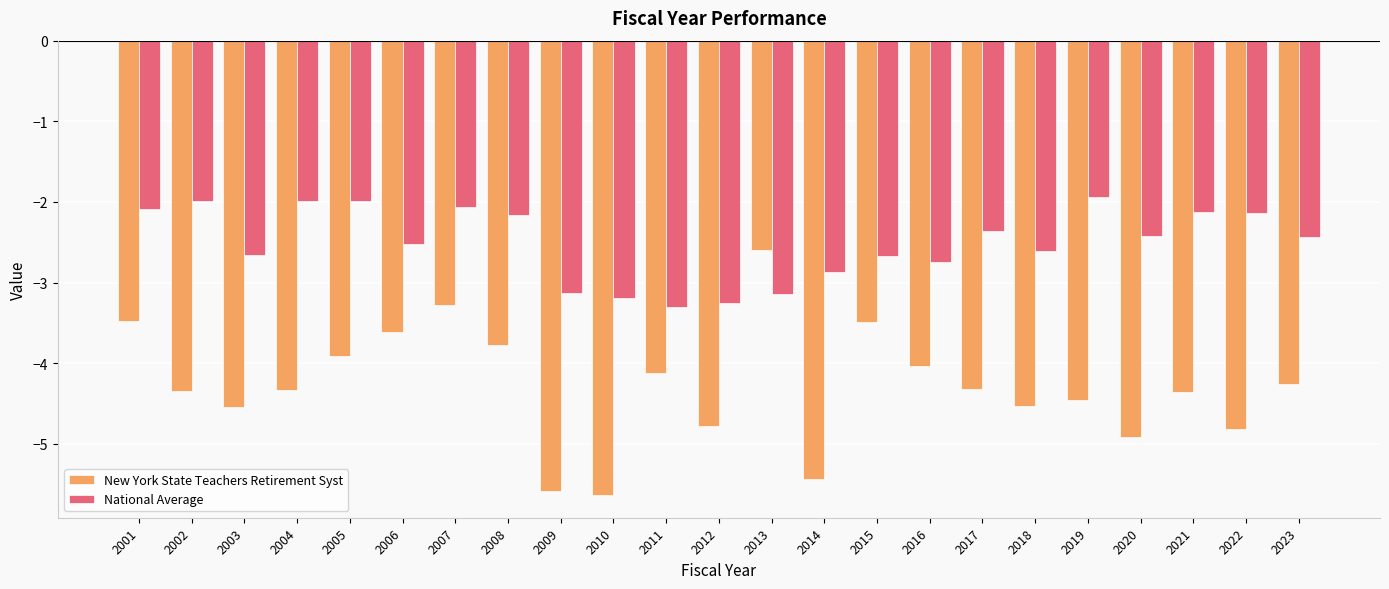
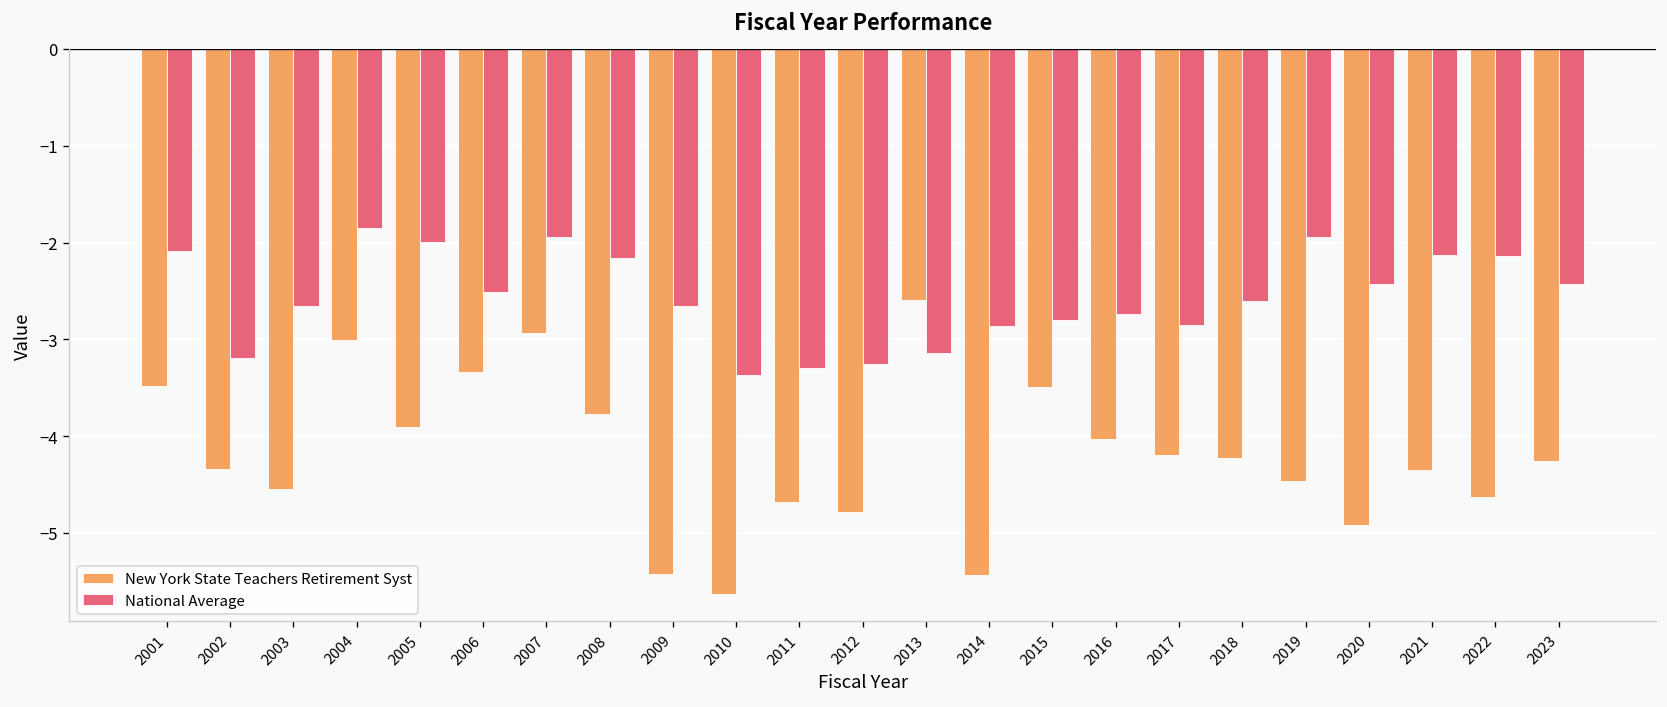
National Average, 2002: -2.0 -> -3.2
New York State Teachers Retirement Syst, 2004: -4.3 -> -3.0
National Average, 2004: -2.0 -> -1.9
New York State Teachers Retirement Syst, 2006: -3.6 -> -3.3
New York State Teachers Retirement Syst, 2007: -3.3 -> -2.9
National Average, 2007: -2.1 -> -1.9
New York State Teachers Retirement Syst, 2009: -5.6 -> -5.4
National Average, 2009: -3.1 -> -2.7
National Average, 2010: -3.2 -> -3.4
New York State Teachers Retirement Syst, 2011: -4.1 -> -4.7
National Average, 2015: -2.7 -> -2.8
New York State Teachers Retirement Syst, 2017: -4.3 -> -4.2
National Average, 2017: -2.4 -> -2.9
New York State Teachers Retirement Syst, 2018: -4.5 -> -4.2
New York State Teachers Retirement Syst, 2022: -4.8 -> -4.6
